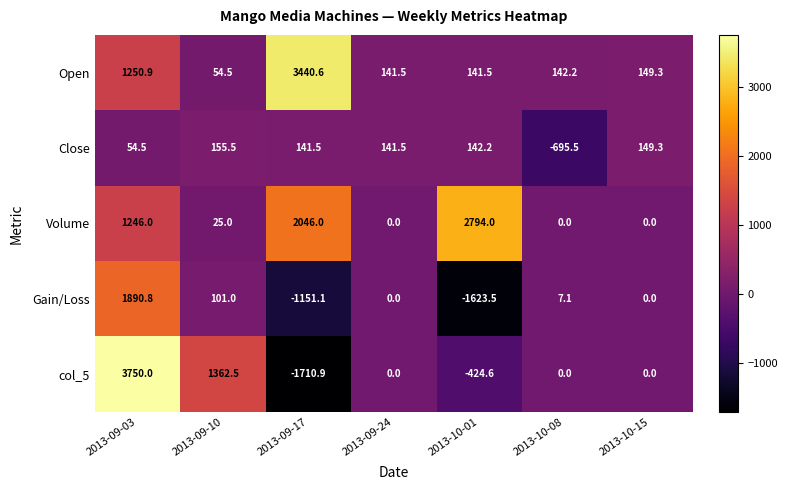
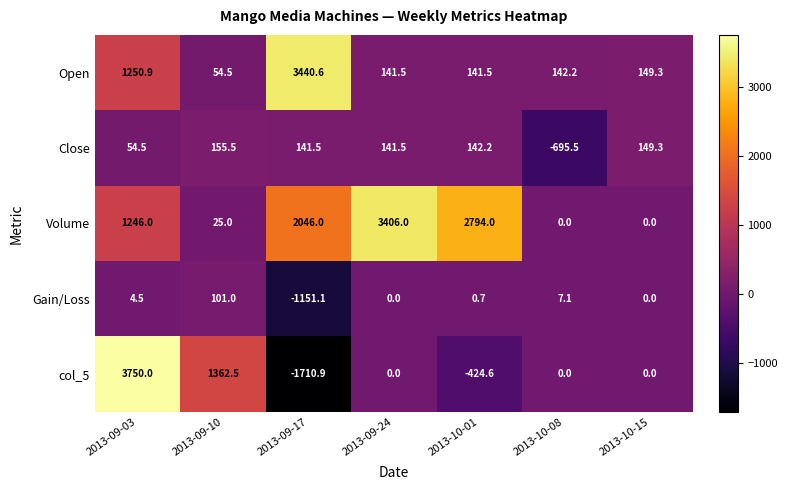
Volume, 2013-09-24: 0.0 -> 3406.0
Gain/Loss, 2013-09-03: 1890.8 -> 4.5
Gain/Loss, 2013-10-01: -1623.5 -> 0.7
